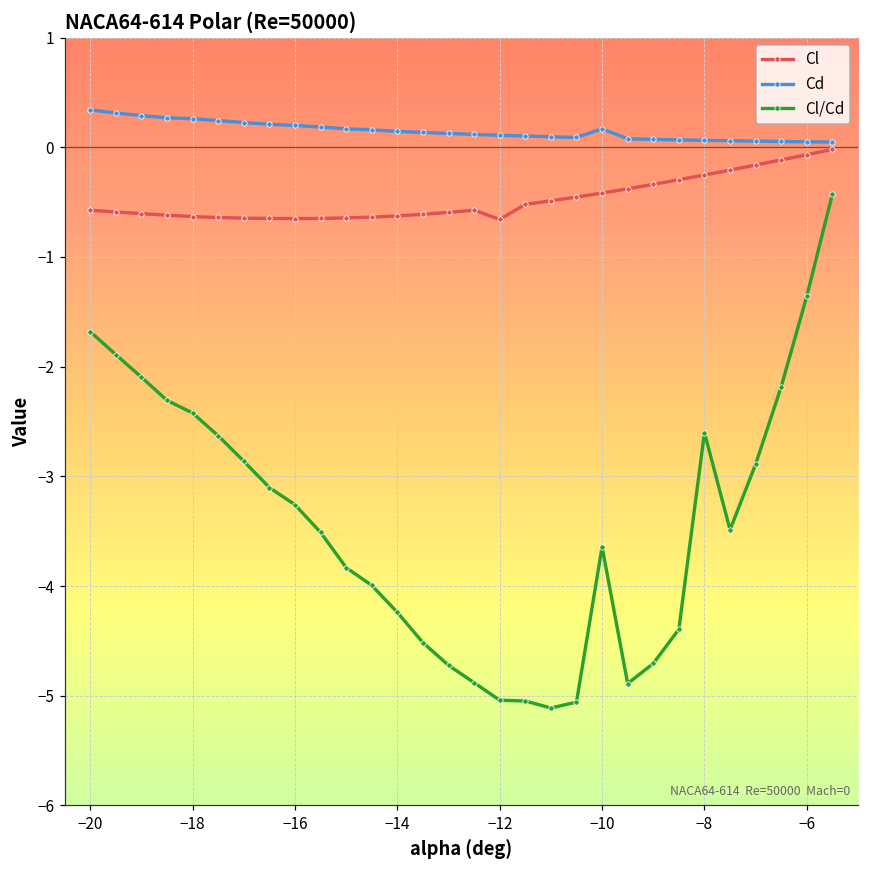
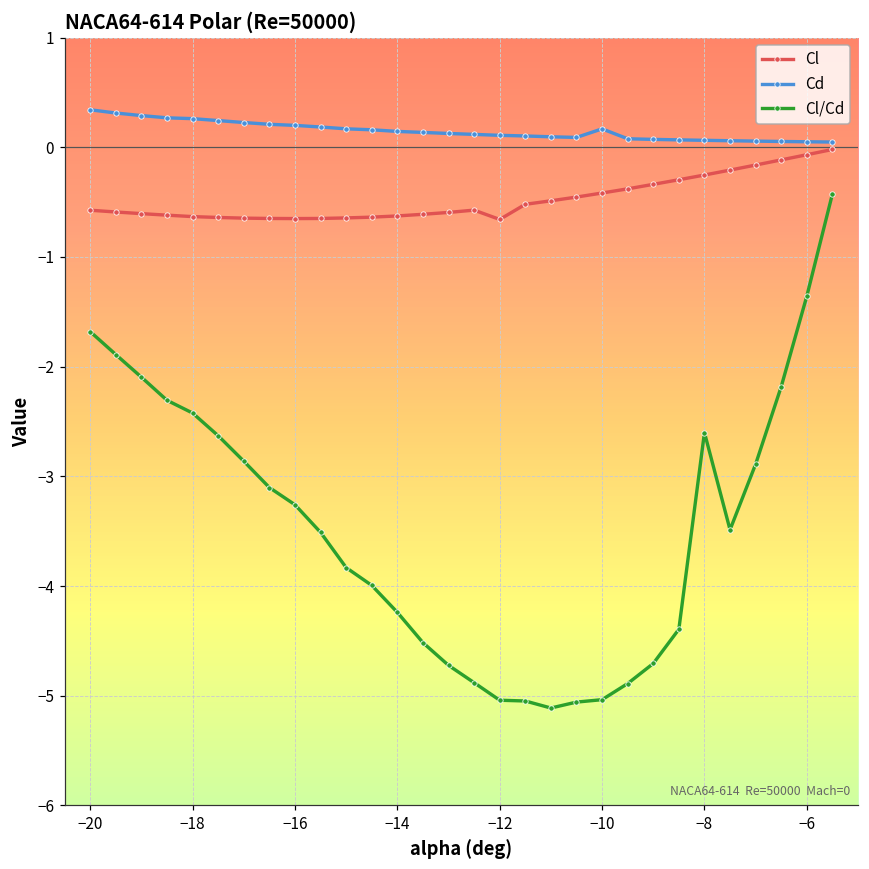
Cl/Cd, −10: -3.6 -> -5.0
